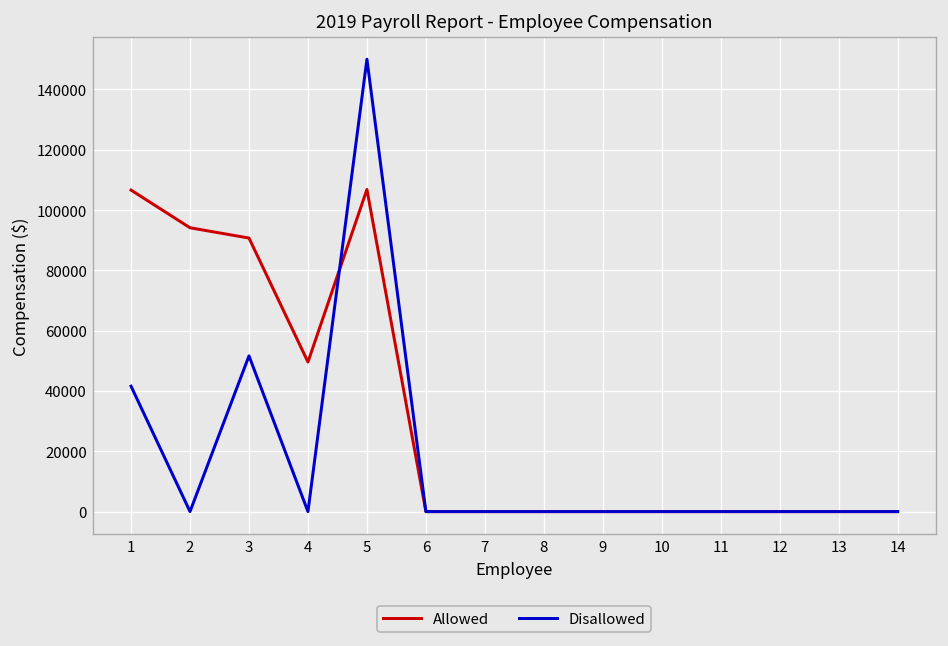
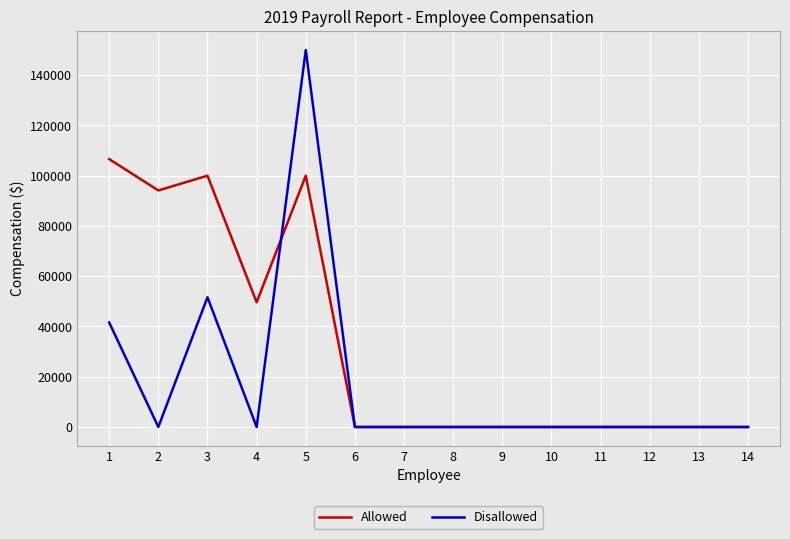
Allowed, 3: 91000 -> 100000
Allowed, 5: 107000 -> 100000
